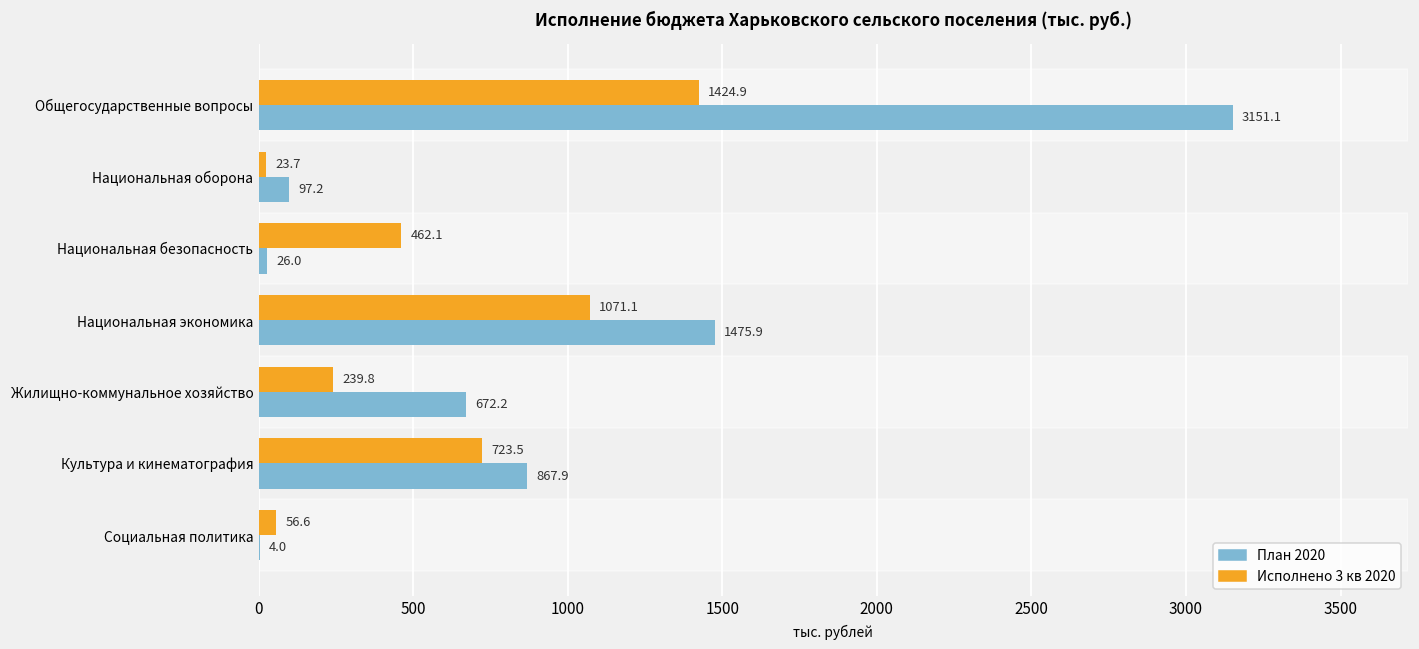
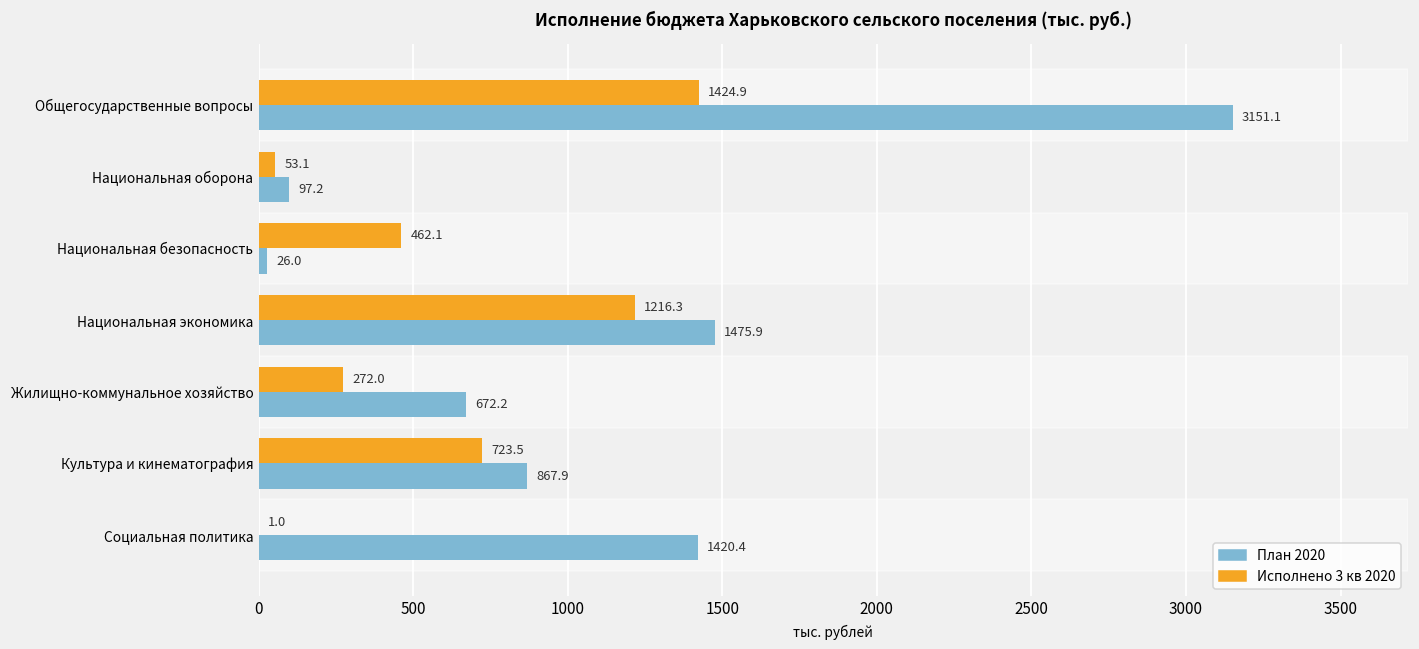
Исполнено 3 кв 2020, Национальная оборона: 23.7 -> 53.1
Исполнено 3 кв 2020, Национальная экономика: 1071.1 -> 1216.3
Исполнено 3 кв 2020, Жилищно-коммунальное хозяйство: 239.8 -> 272.0
Исполнено 3 кв 2020, Социальная политика: 56.6 -> 1.0
План 2020, Социальная политика: 4.0 -> 1420.4
